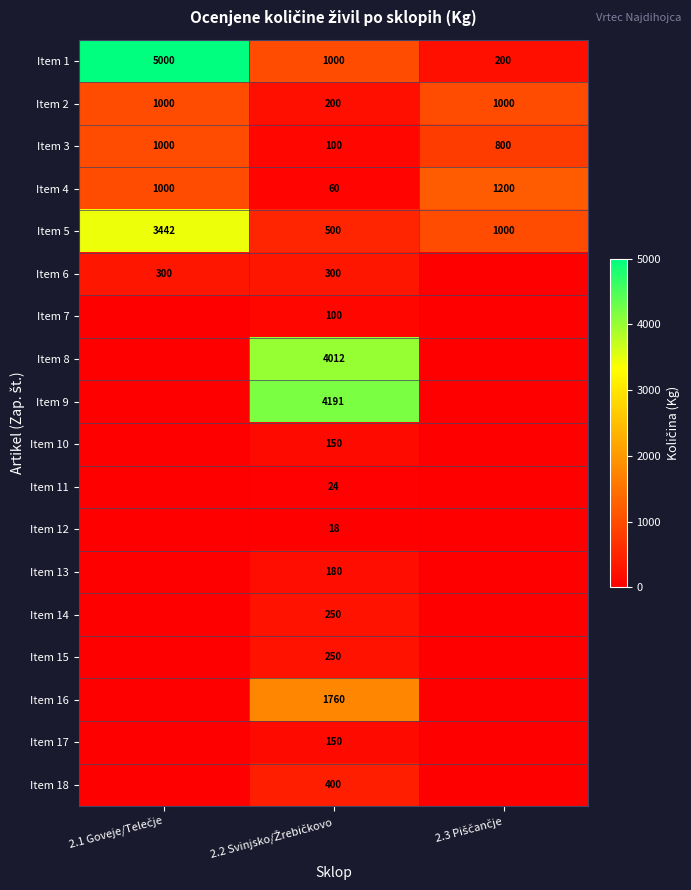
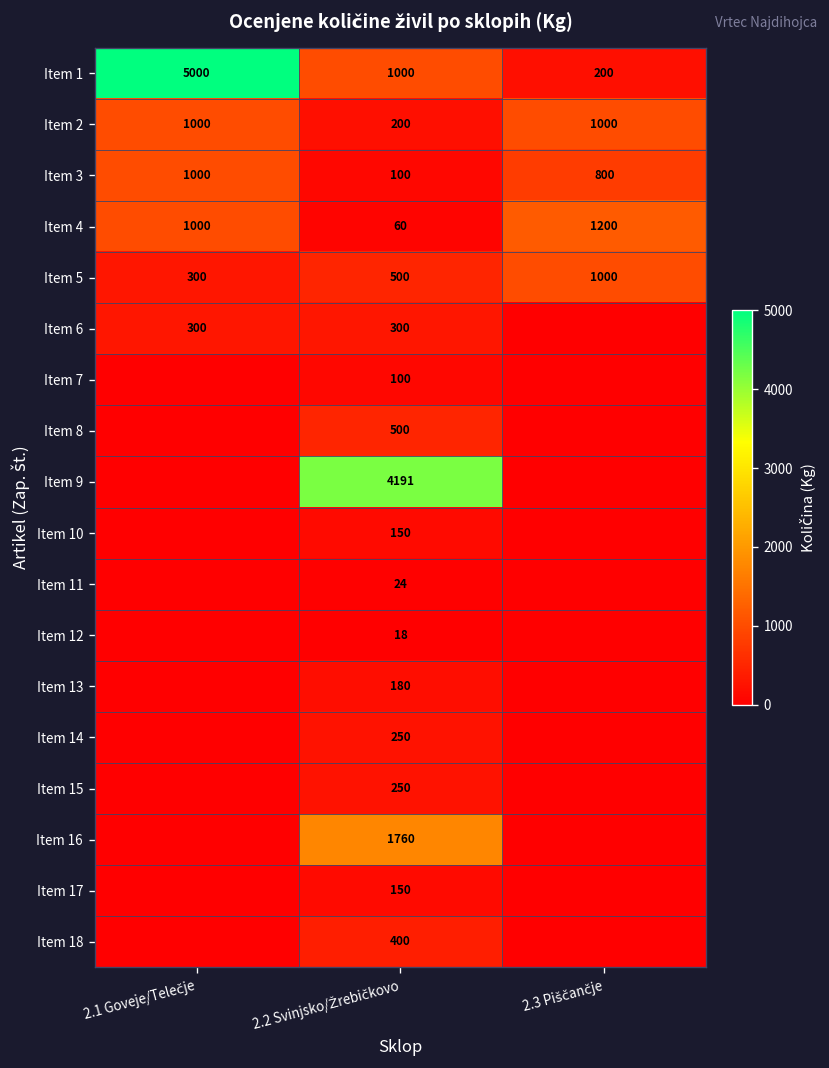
Item 5, 2.1 Goveje/Telečje: 3442 -> 300
Item 8, 2.2 Svinjsko/Žrebičkovo: 4012 -> 500
